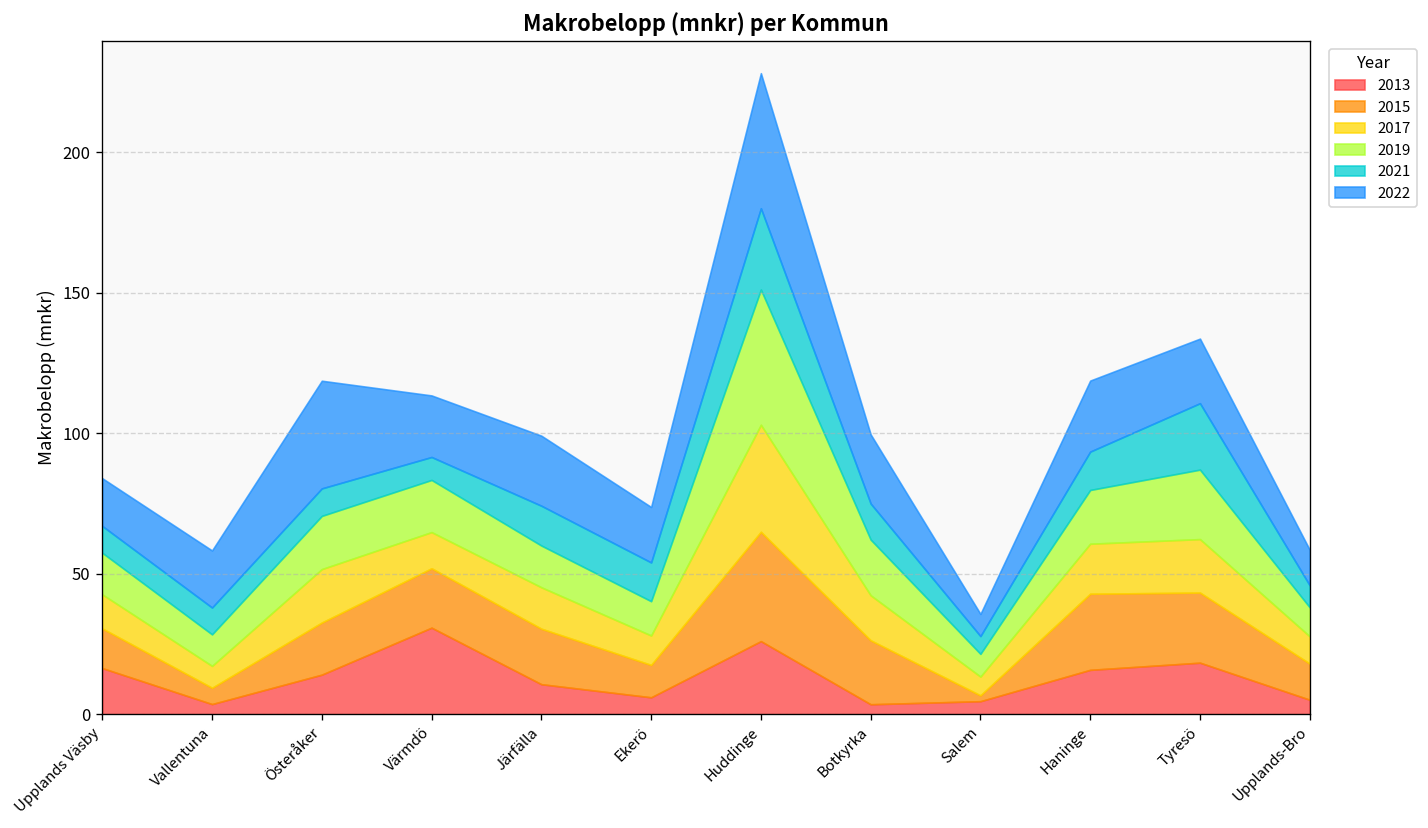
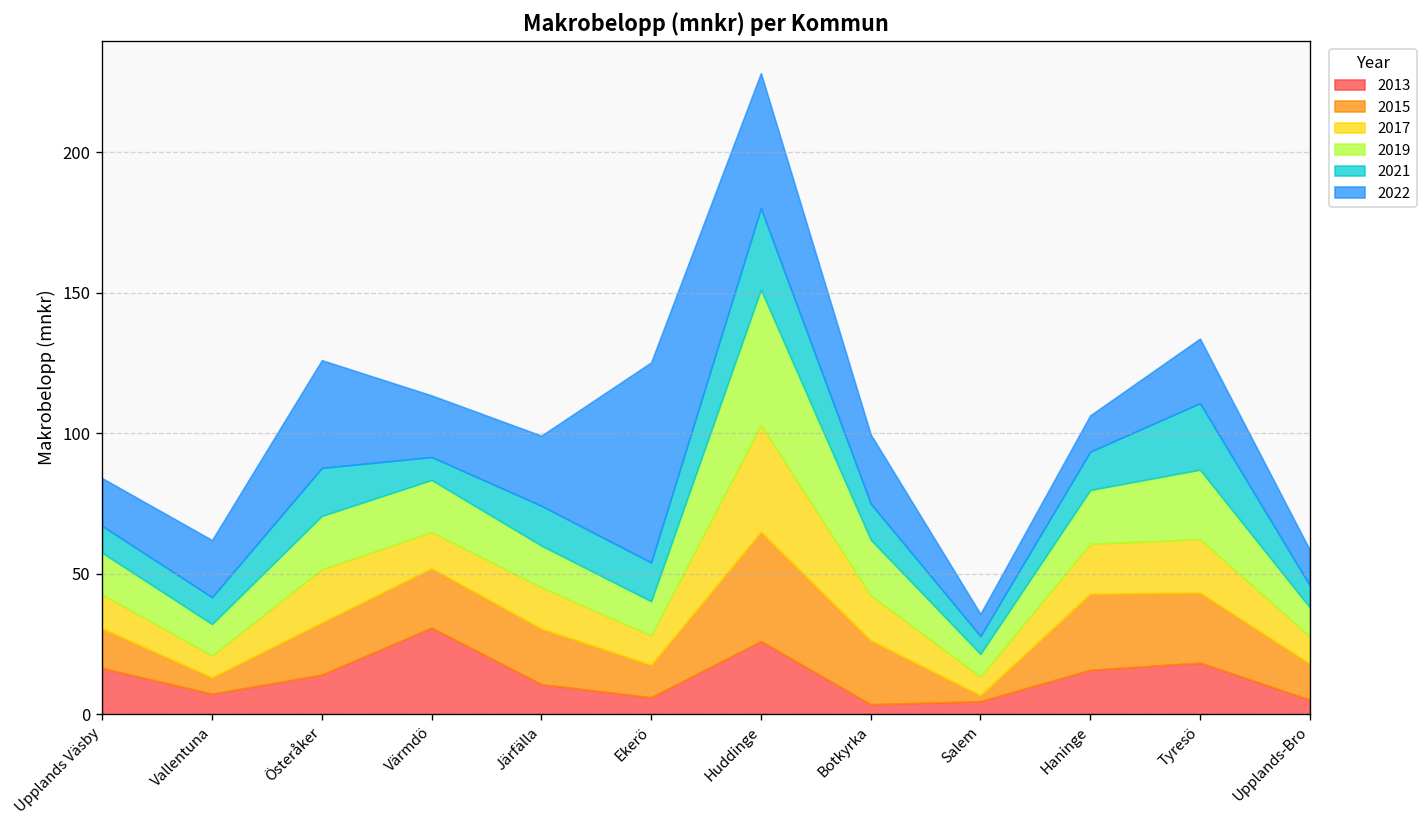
2013, Vallentuna: 4 -> 7
2021, Österåker: 10 -> 17
2022, Ekerö: 20 -> 71
2022, Haninge: 25 -> 13
